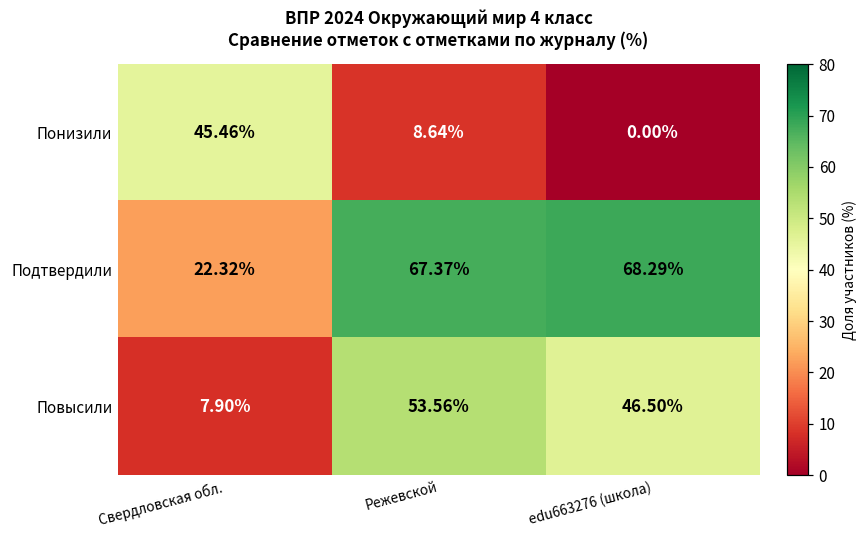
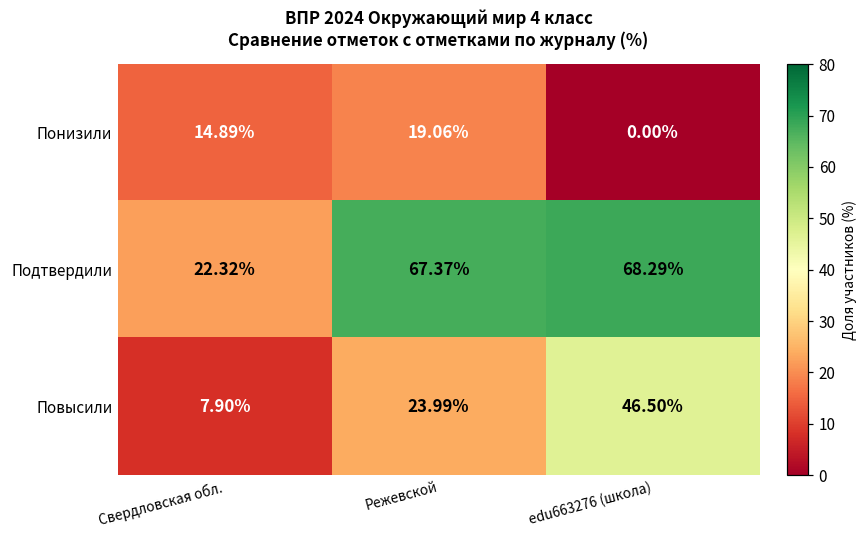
Понизили, Свердловская обл.: 45.46% -> 14.89%
Понизили, Режевской: 8.64% -> 19.06%
Повысили, Режевской: 53.56% -> 23.99%
